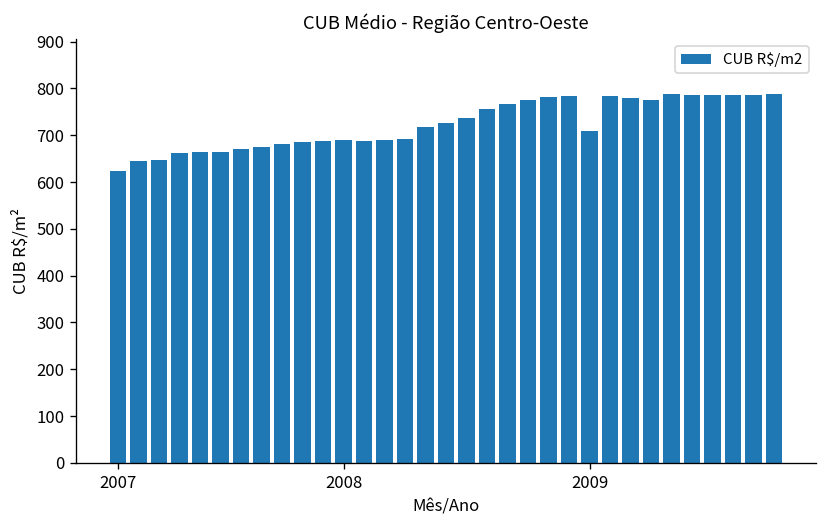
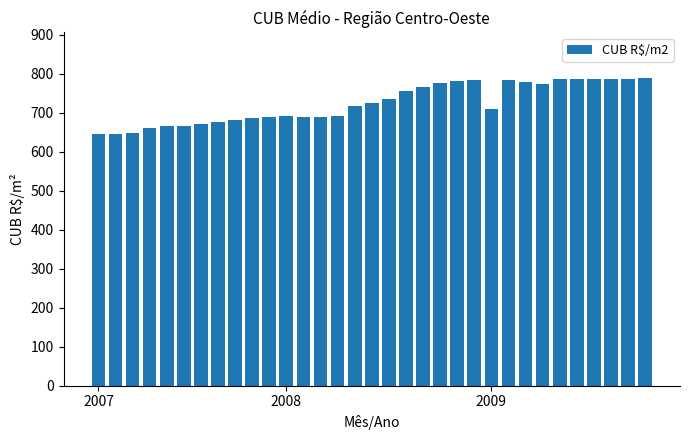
2007: 620 -> 650
